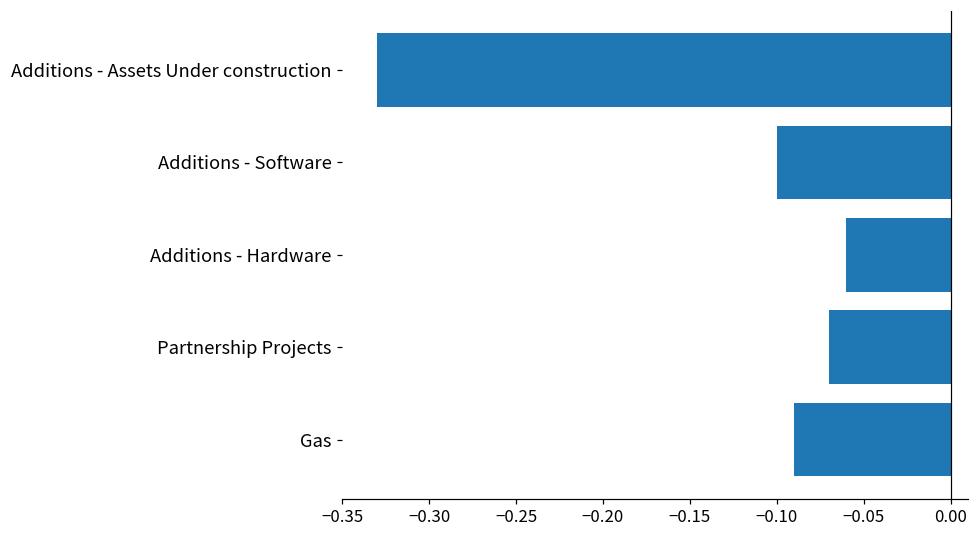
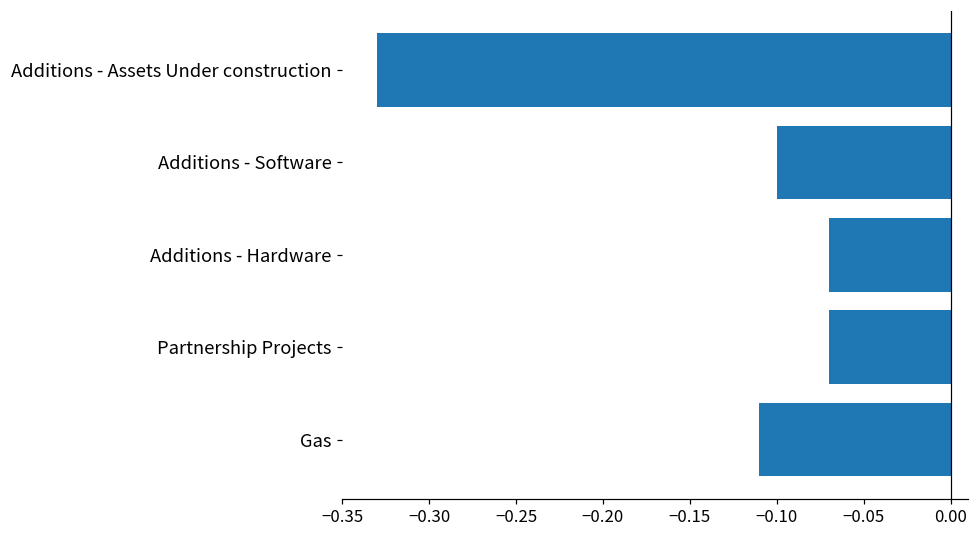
Additions - Hardware: -0.06 -> -0.07
Gas: -0.09 -> -0.11
